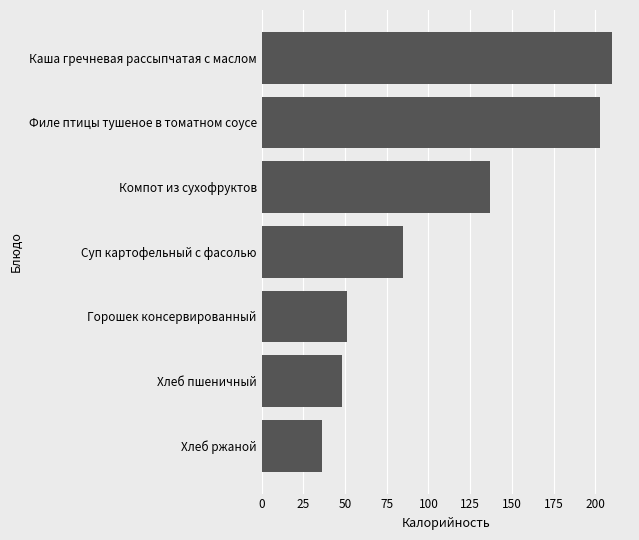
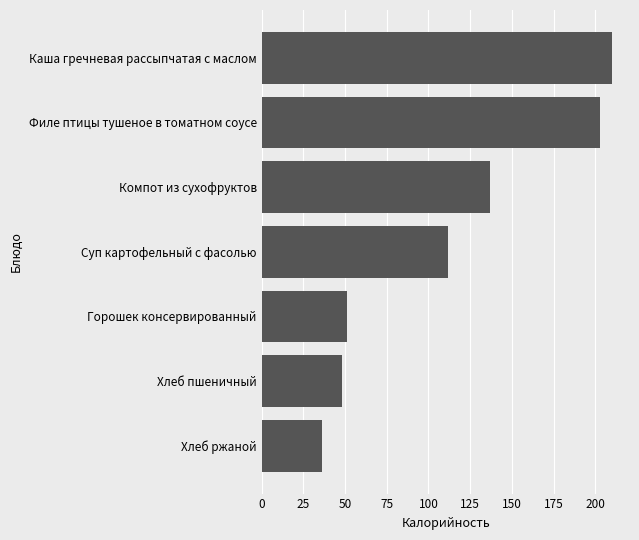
Суп картофельный с фасолью: 85 -> 112
